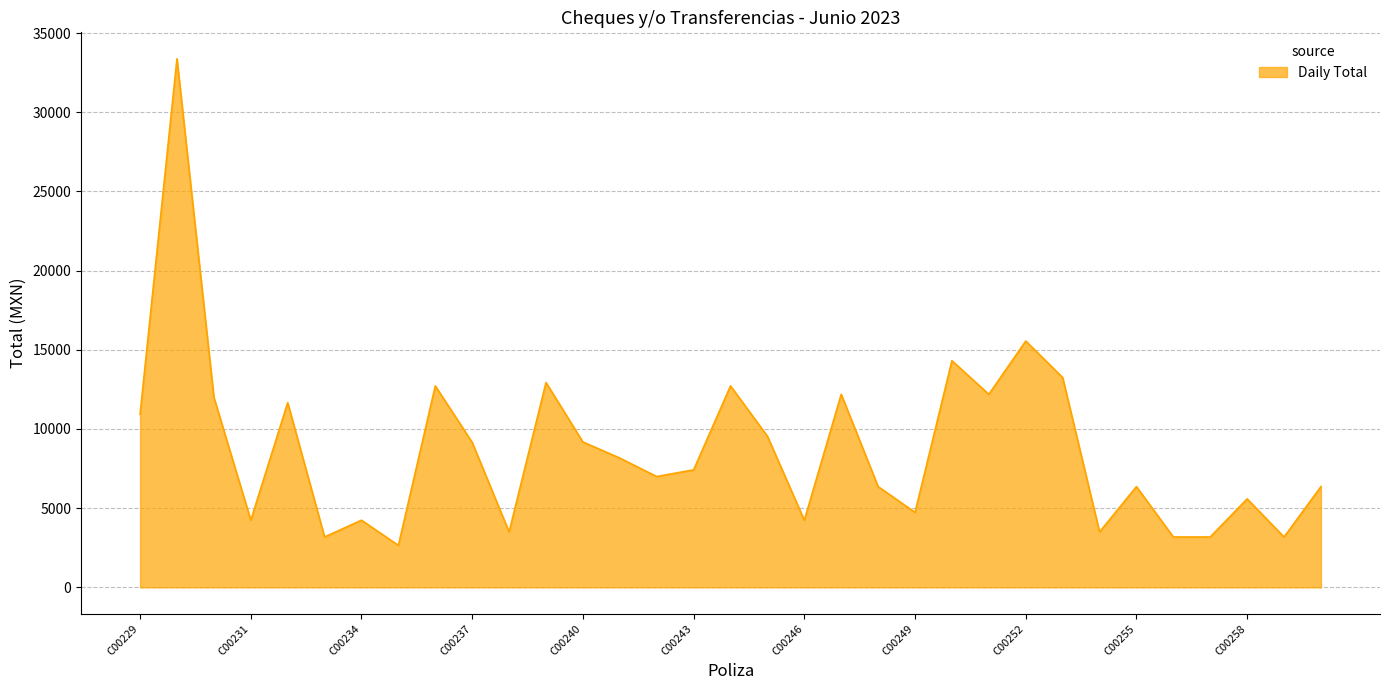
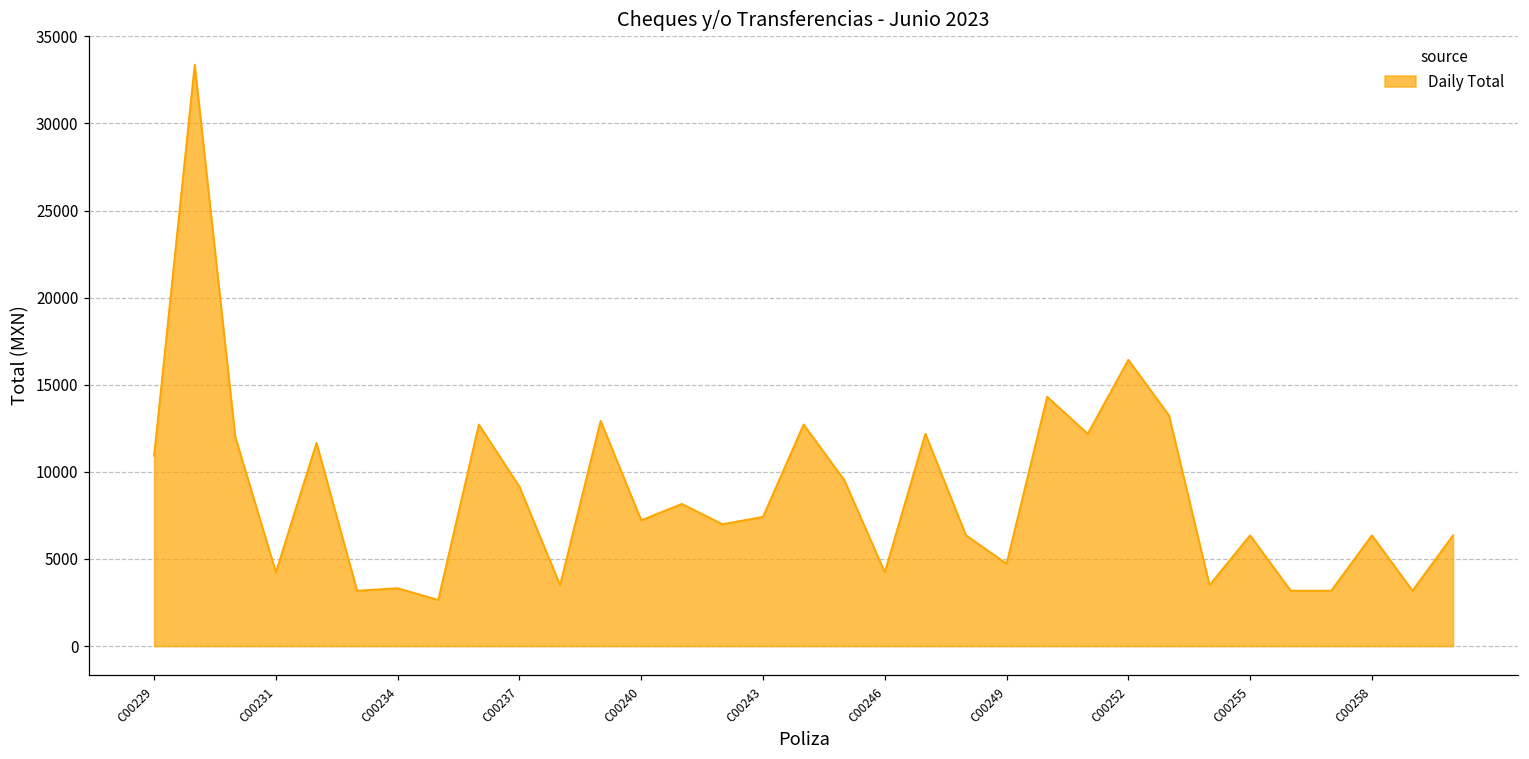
C00234: 4200 -> 3300
C00240: 9200 -> 7200
C00252: 15600 -> 16400
C00258: 5600 -> 6400
